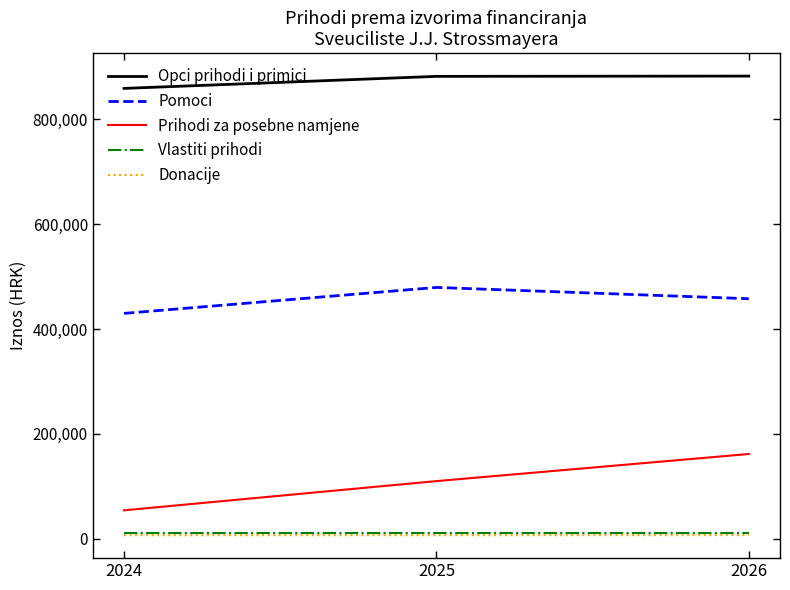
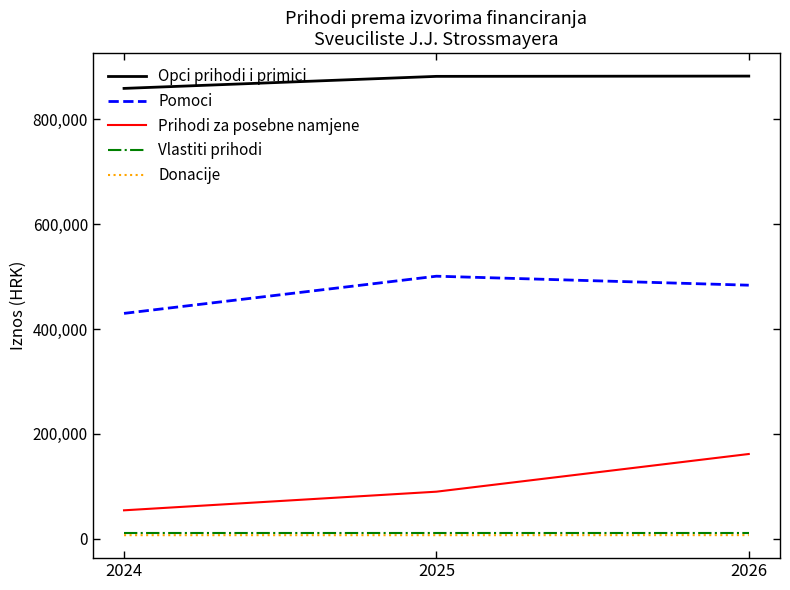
Pomoci, 2025: 480,000 -> 500,000
Prihodi za posebne namjene, 2025: 110,000 -> 90,000
Pomoci, 2026: 460,000 -> 480,000
